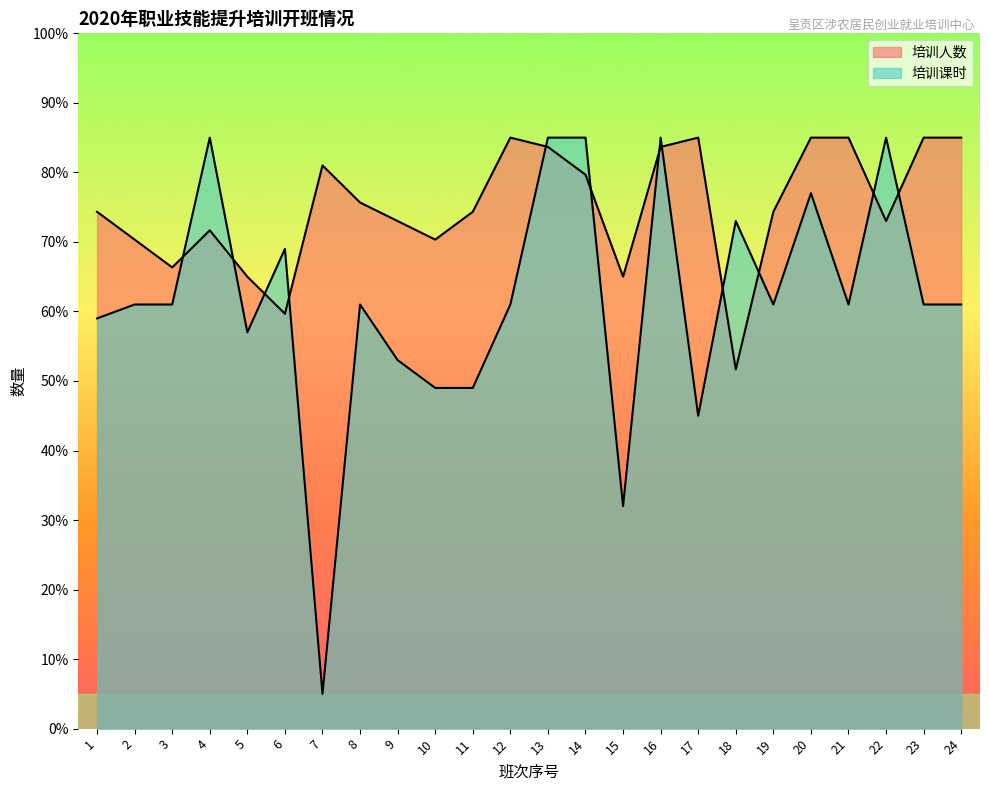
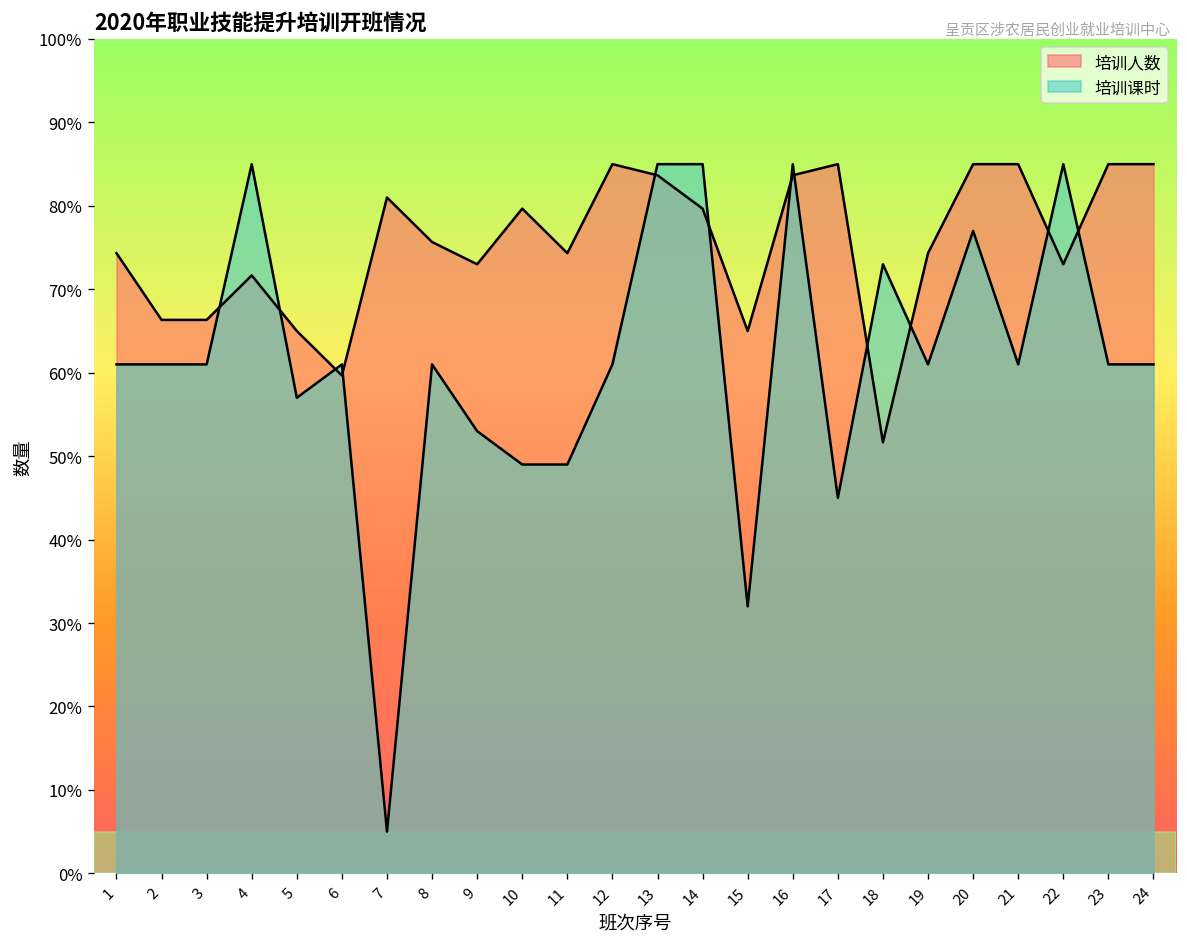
培训课时, 1: 59% -> 61%
培训人数, 2: 70% -> 66%
培训课时, 6: 69% -> 61%
培训人数, 10: 70% -> 80%
